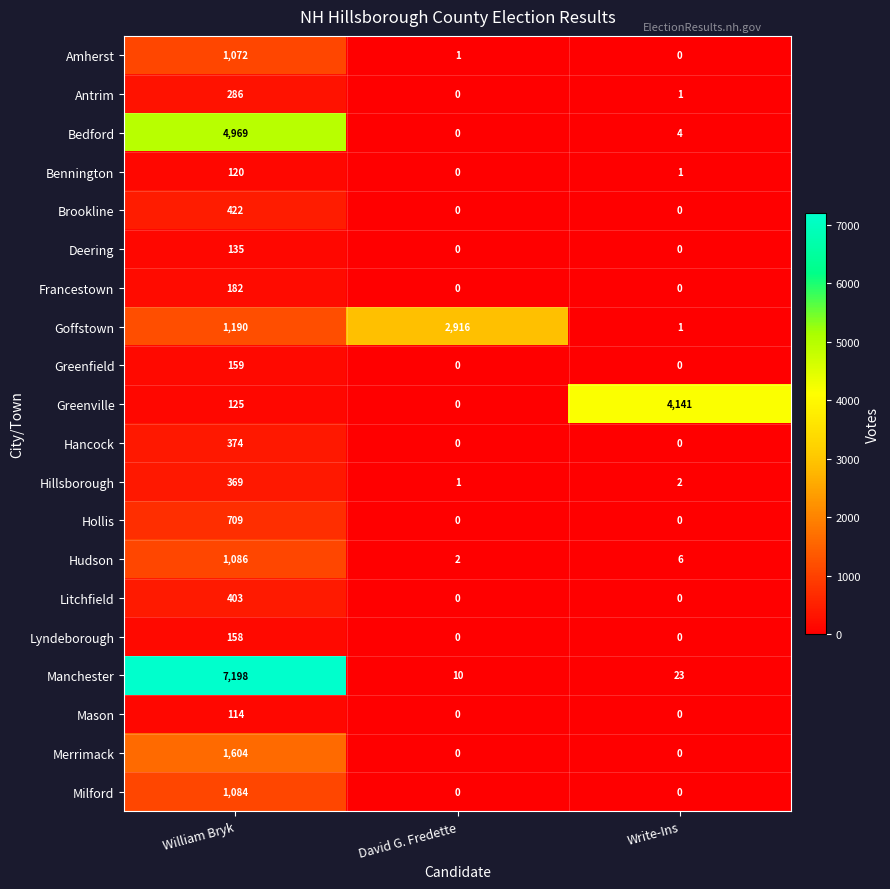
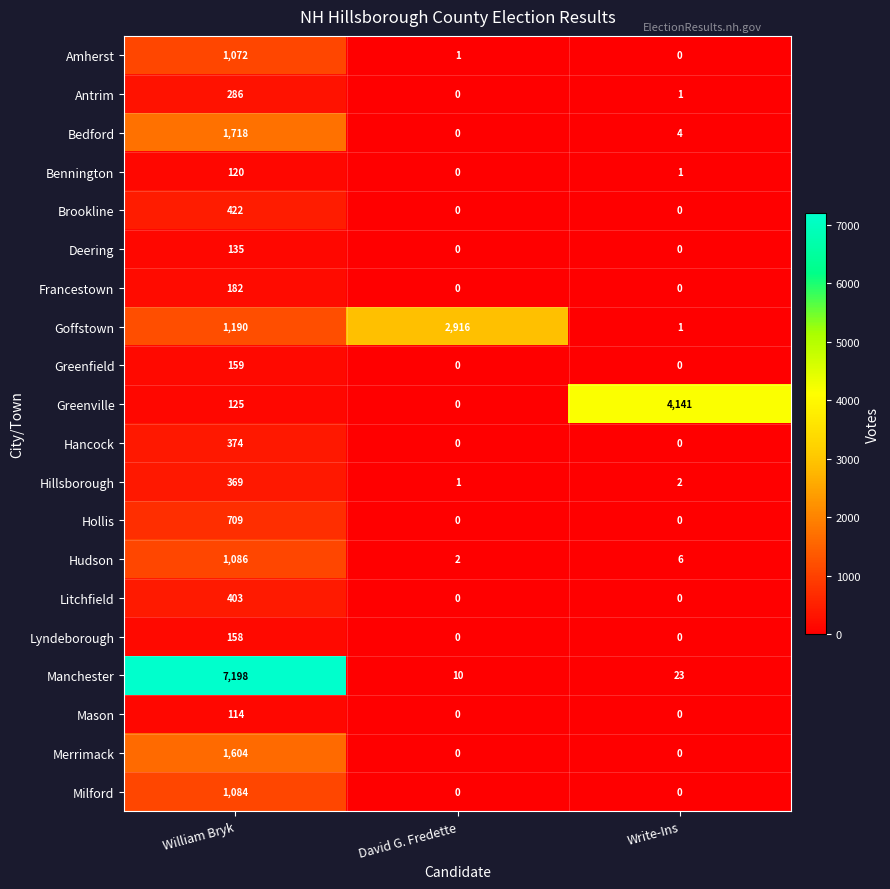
Bedford, William Bryk: 4,969 -> 1,718
